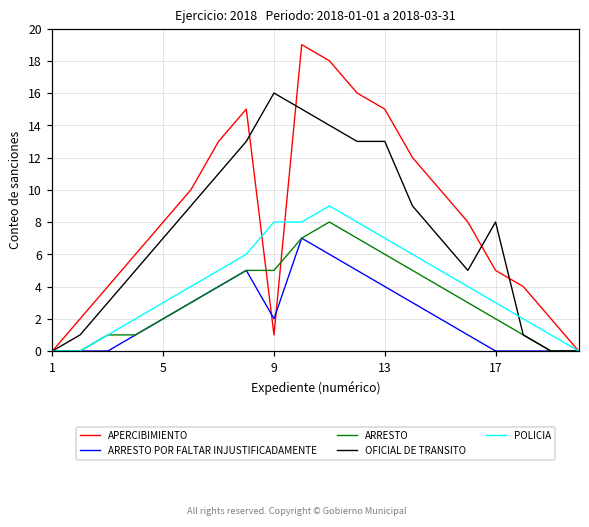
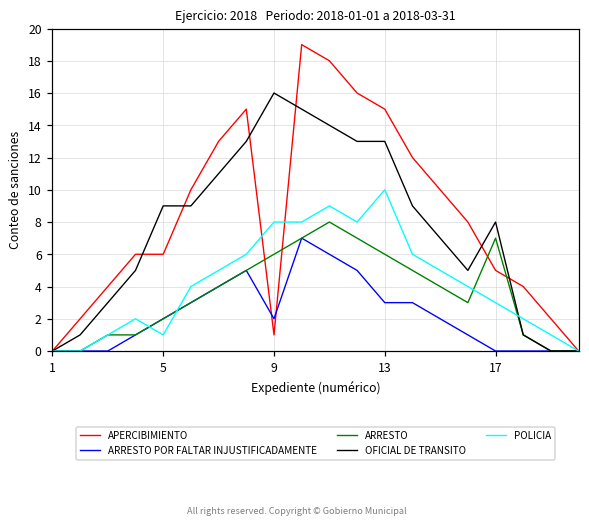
APERCIBIMIENTO, 5: 8 -> 6
OFICIAL DE TRANSITO, 5: 7 -> 9
POLICIA, 5: 3 -> 1
ARRESTO, 9: 5 -> 6
ARRESTO POR FALTAR INJUSTIFICADAMENTE, 13: 4 -> 3
POLICIA, 13: 7 -> 10
ARRESTO, 17: 2 -> 7
